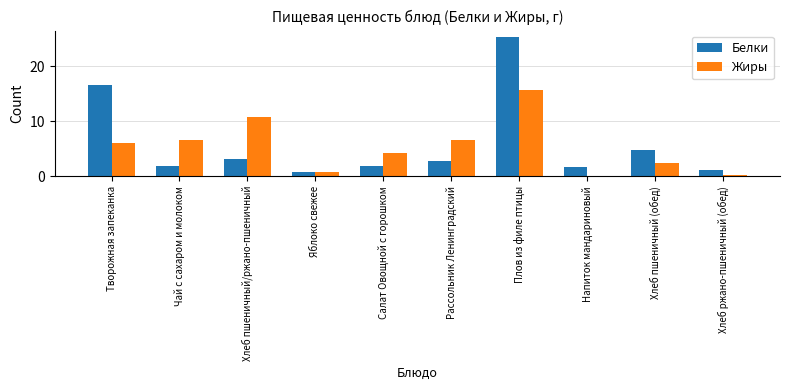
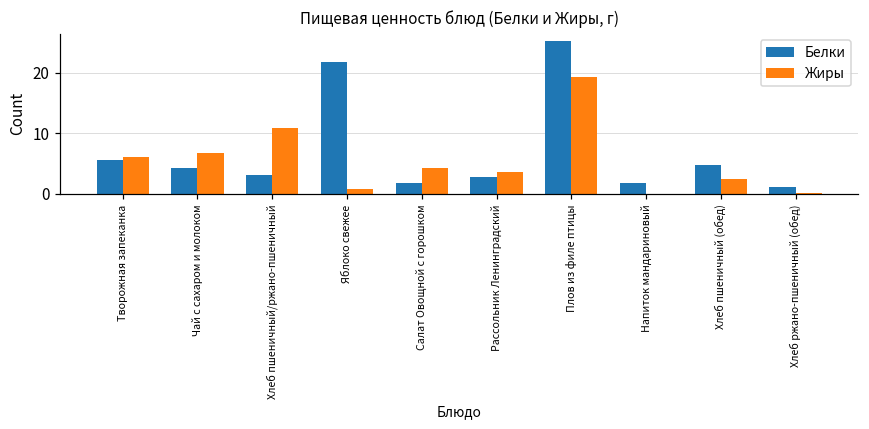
Белки, Творожная запеканка: 16 -> 6
Белки, Чай с сахаром и молоком: 2 -> 4
Белки, Яблоко свежее: 1 -> 22
Жиры, Рассольник Ленинградский: 7 -> 4
Жиры, Плов из филе птицы: 16 -> 19
